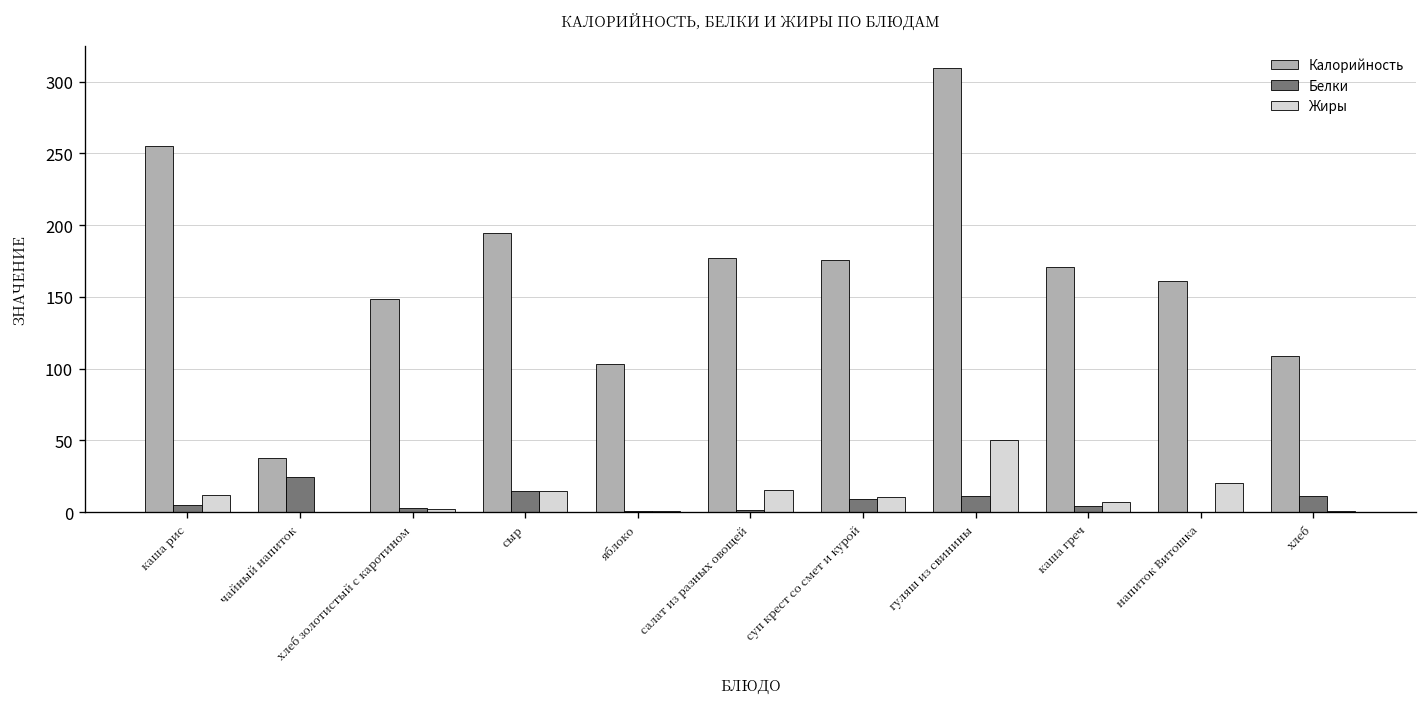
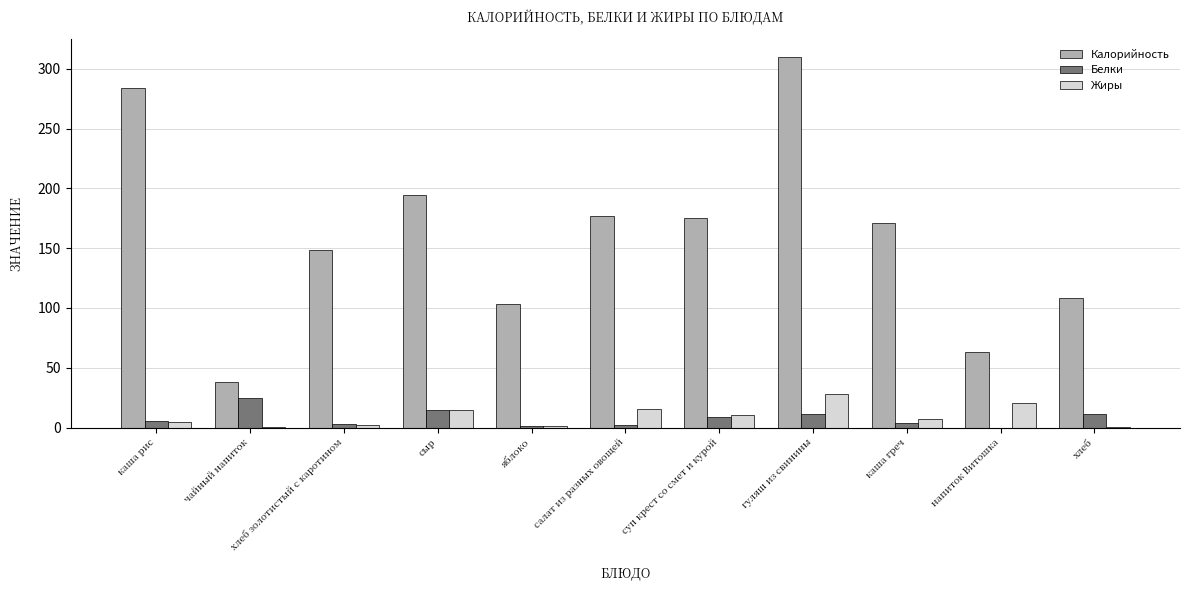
Калорийность, каша рис: 255 -> 284
Жиры, каша рис: 12 -> 5
Жиры, гуляш из свинины: 50 -> 28
Калорийность, напиток Витошка: 161 -> 63
